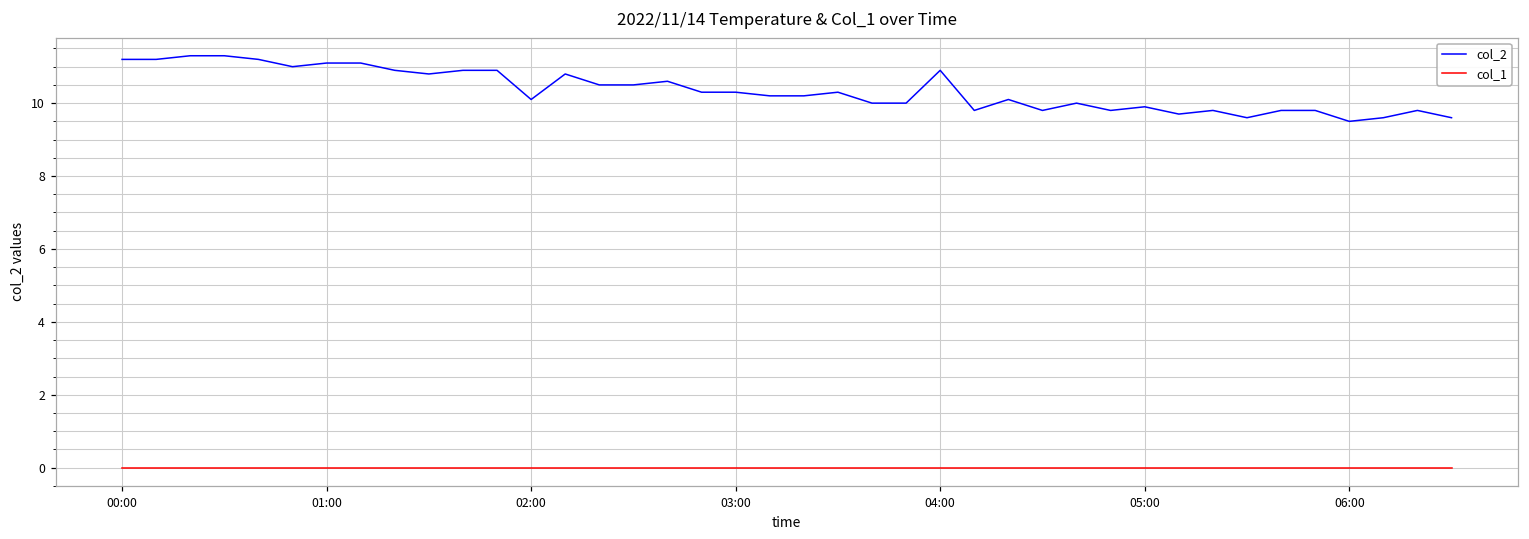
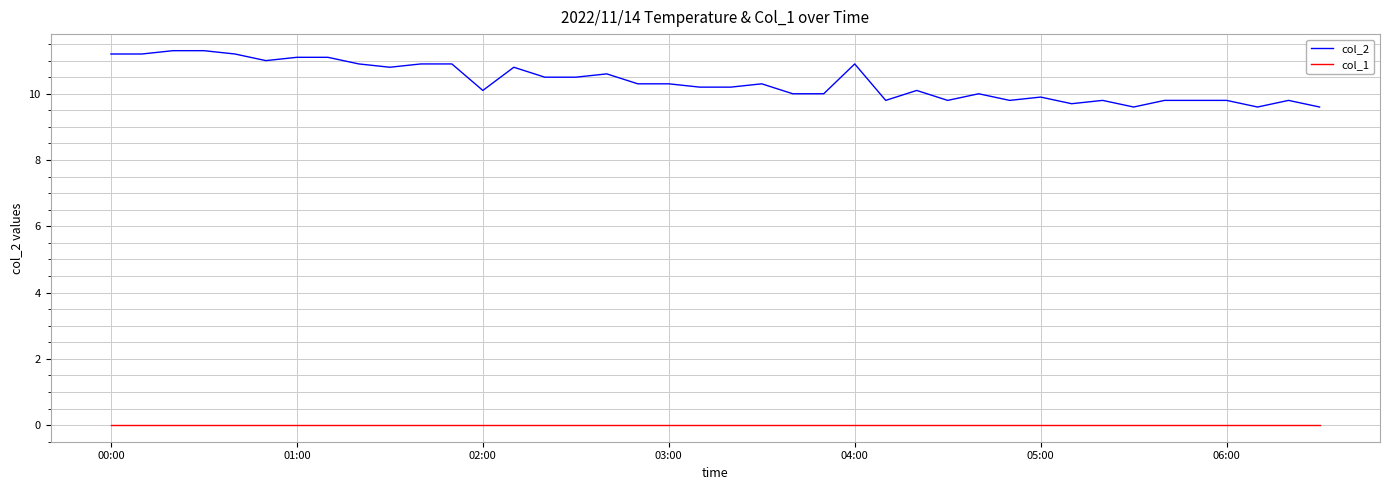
col_2, 06:00: 9.5 -> 9.8
